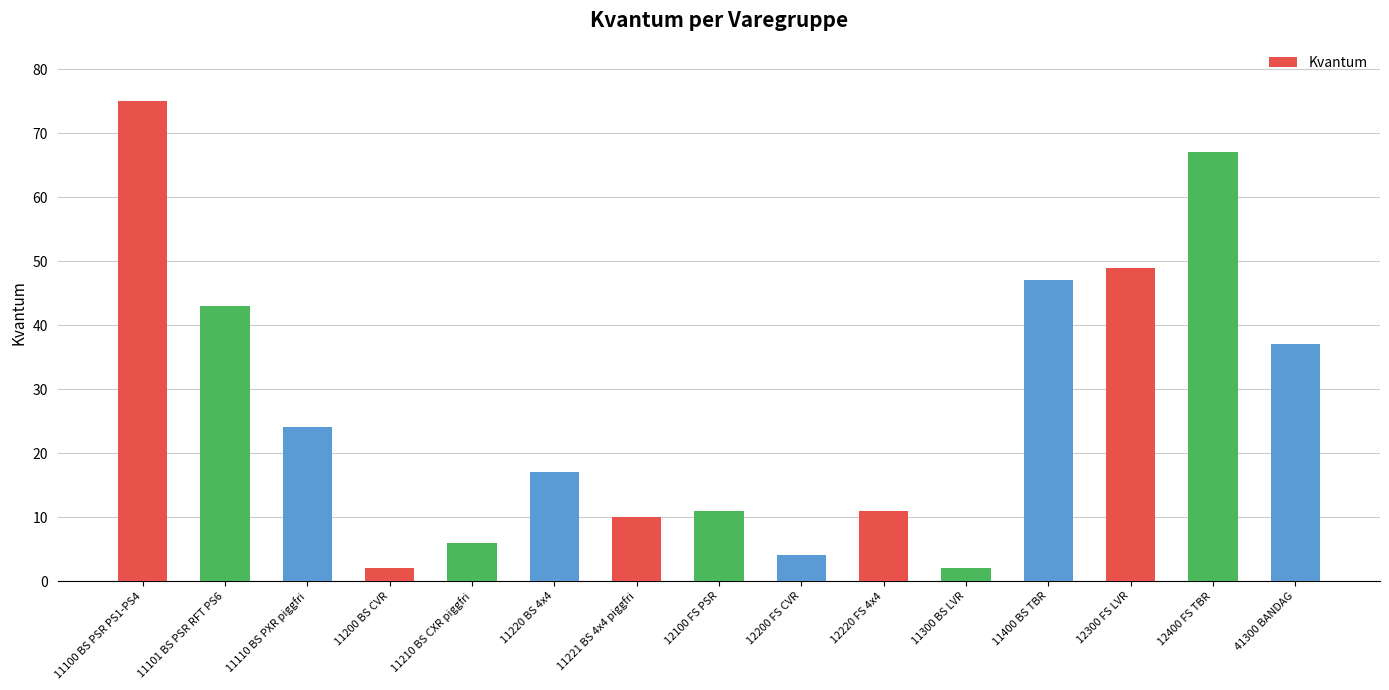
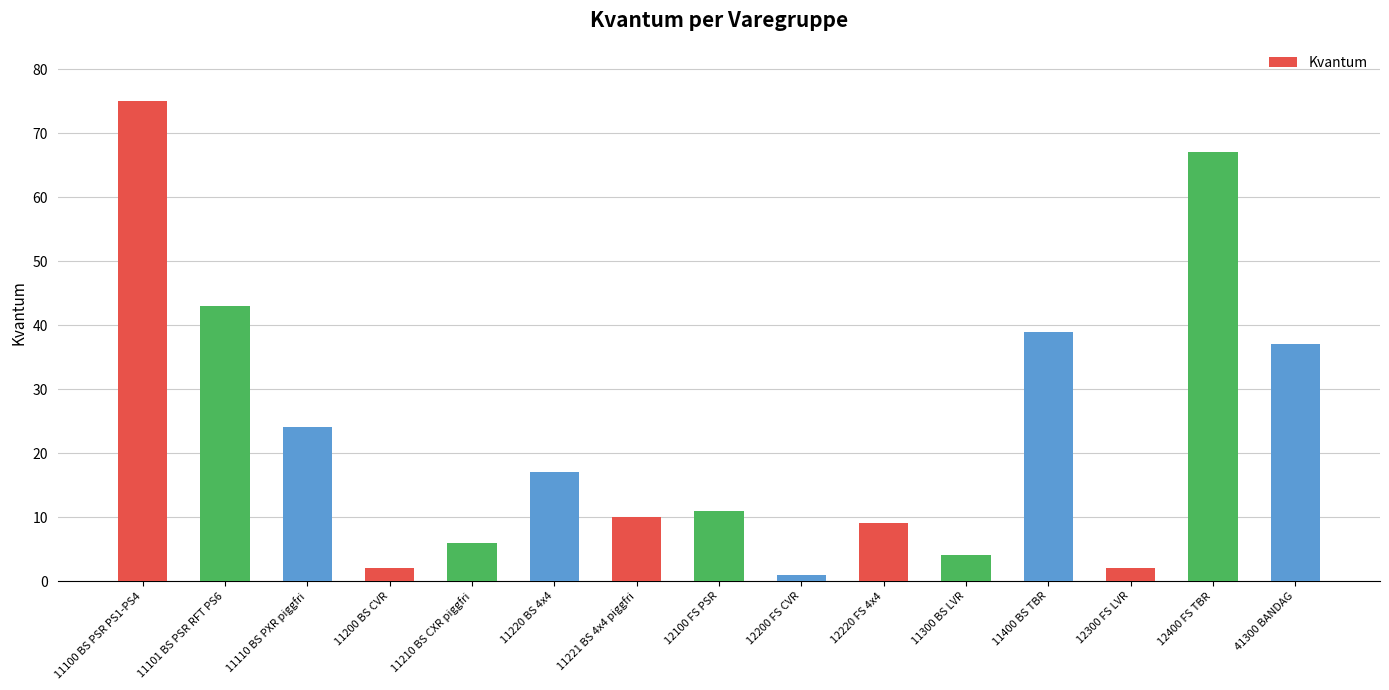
12200 FS CVR: 4 -> 1
12220 FS 4x4: 11 -> 9
11300 BS LVR: 2 -> 4
11400 BS TBR: 47 -> 39
12300 FS LVR: 49 -> 2
